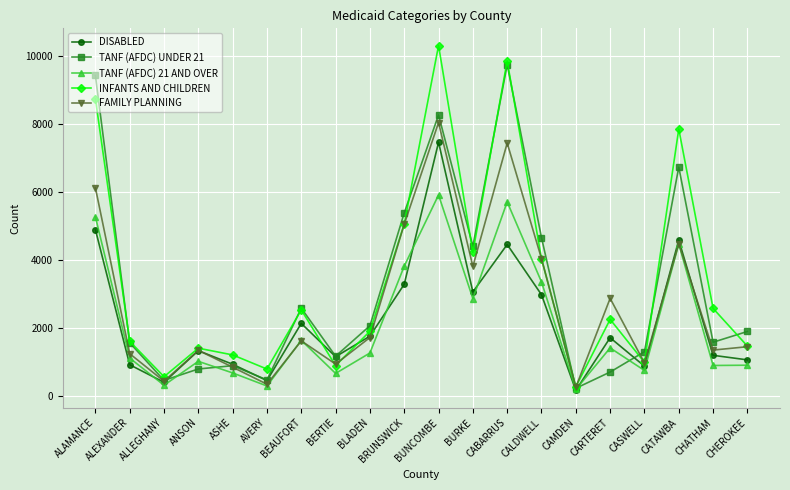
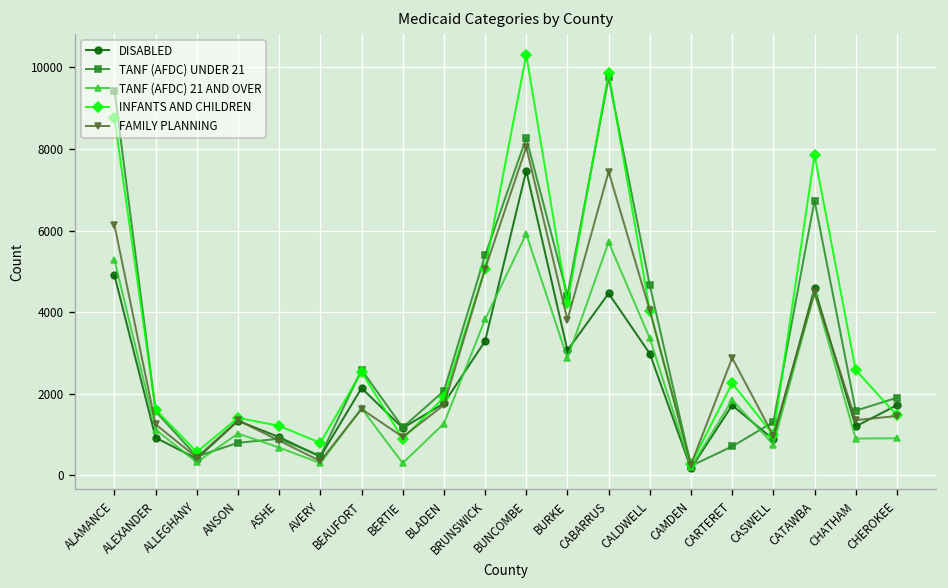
TANF (AFDC) 21 AND OVER, BERTIE: 700 -> 300
TANF (AFDC) 21 AND OVER, CARTERET: 1400 -> 1900
DISABLED, CHEROKEE: 1100 -> 1700
